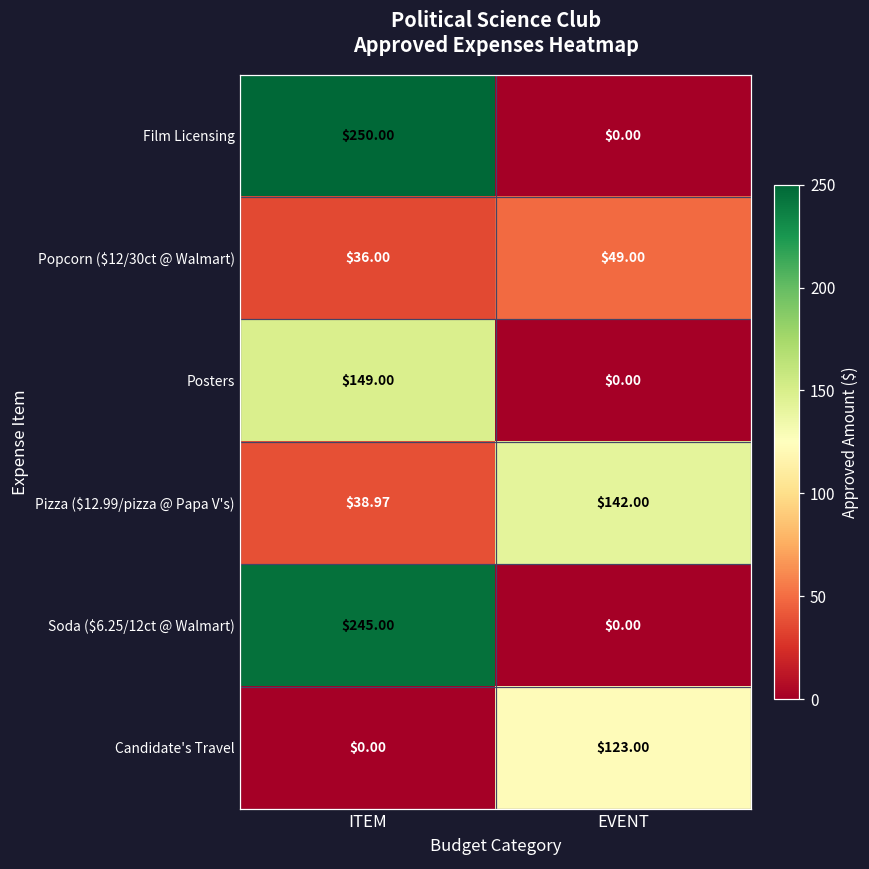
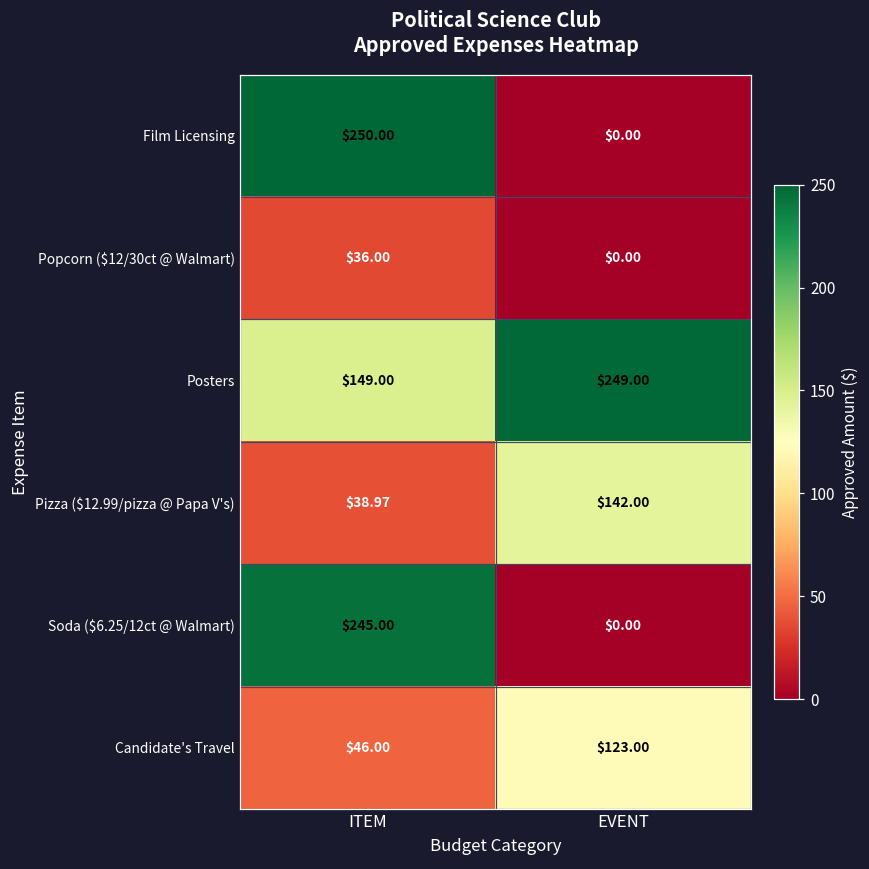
Popcorn ($12/30ct @ Walmart), EVENT: $49.00 -> $0.00
Posters, EVENT: $0.00 -> $249.00
Candidate's Travel, ITEM: $0.00 -> $46.00
